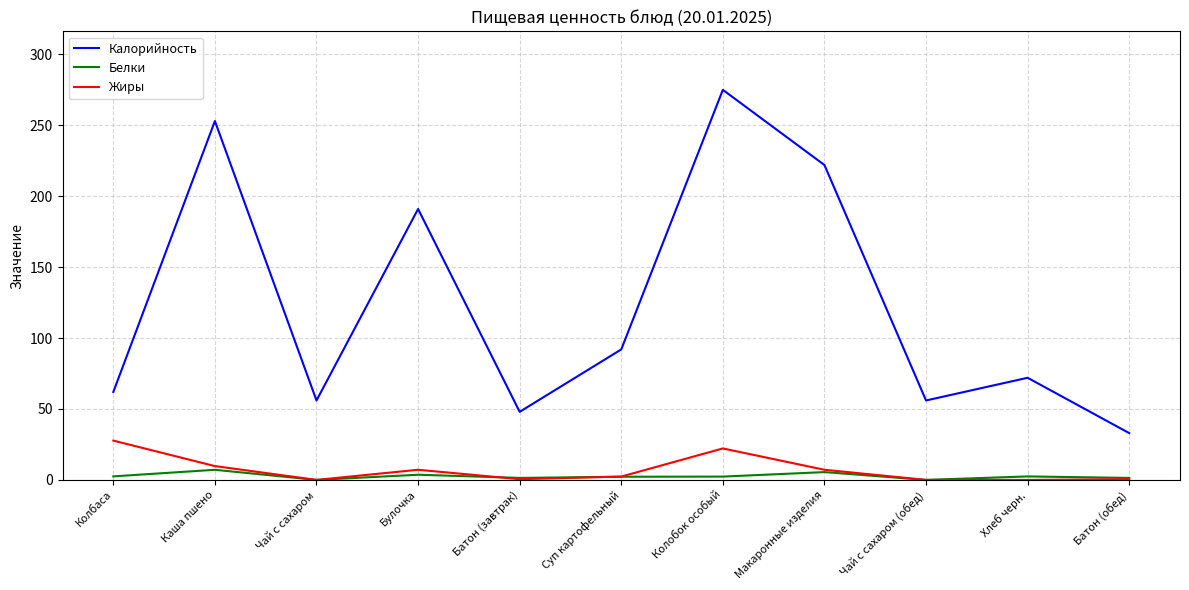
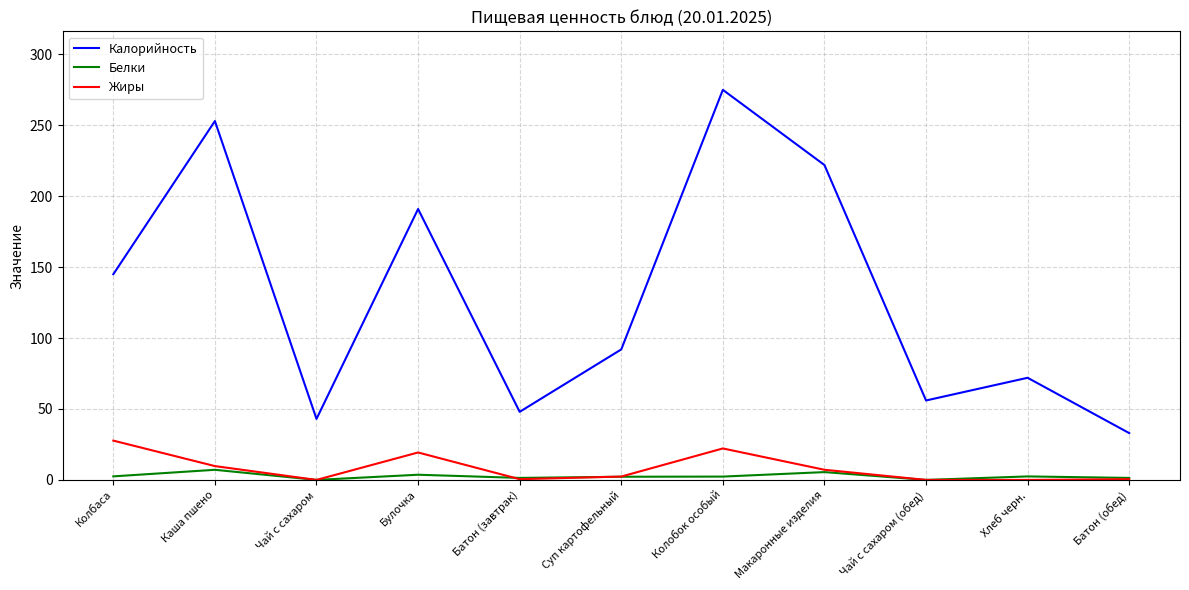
Калорийность, Колбаса: 62 -> 145
Калорийность, Чай с сахаром: 56 -> 43
Жиры, Булочка: 7 -> 19
